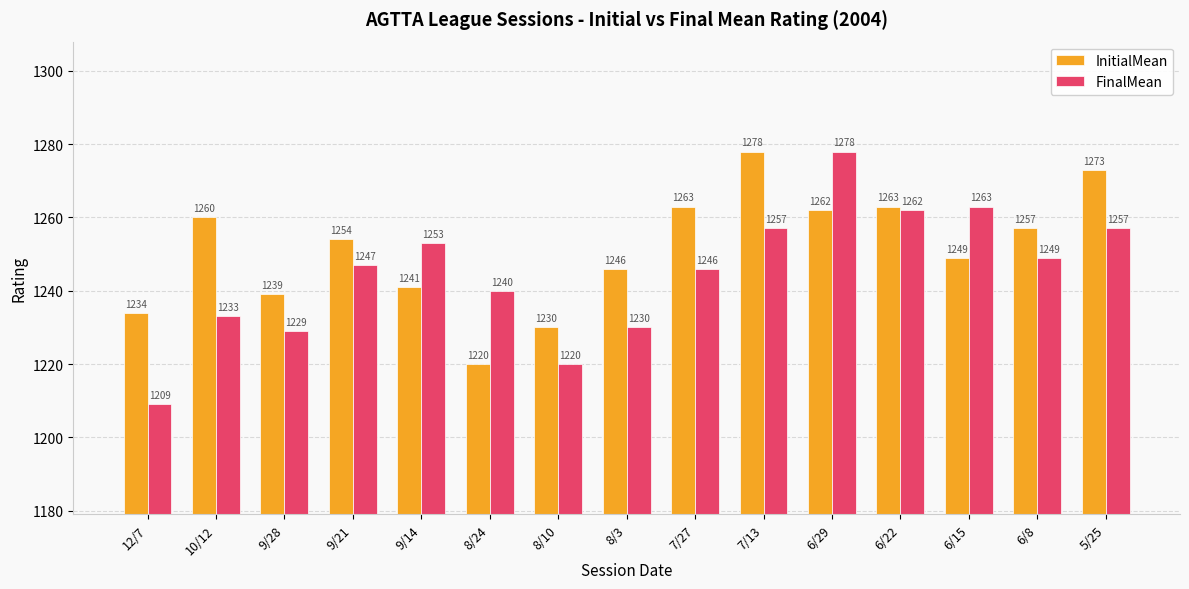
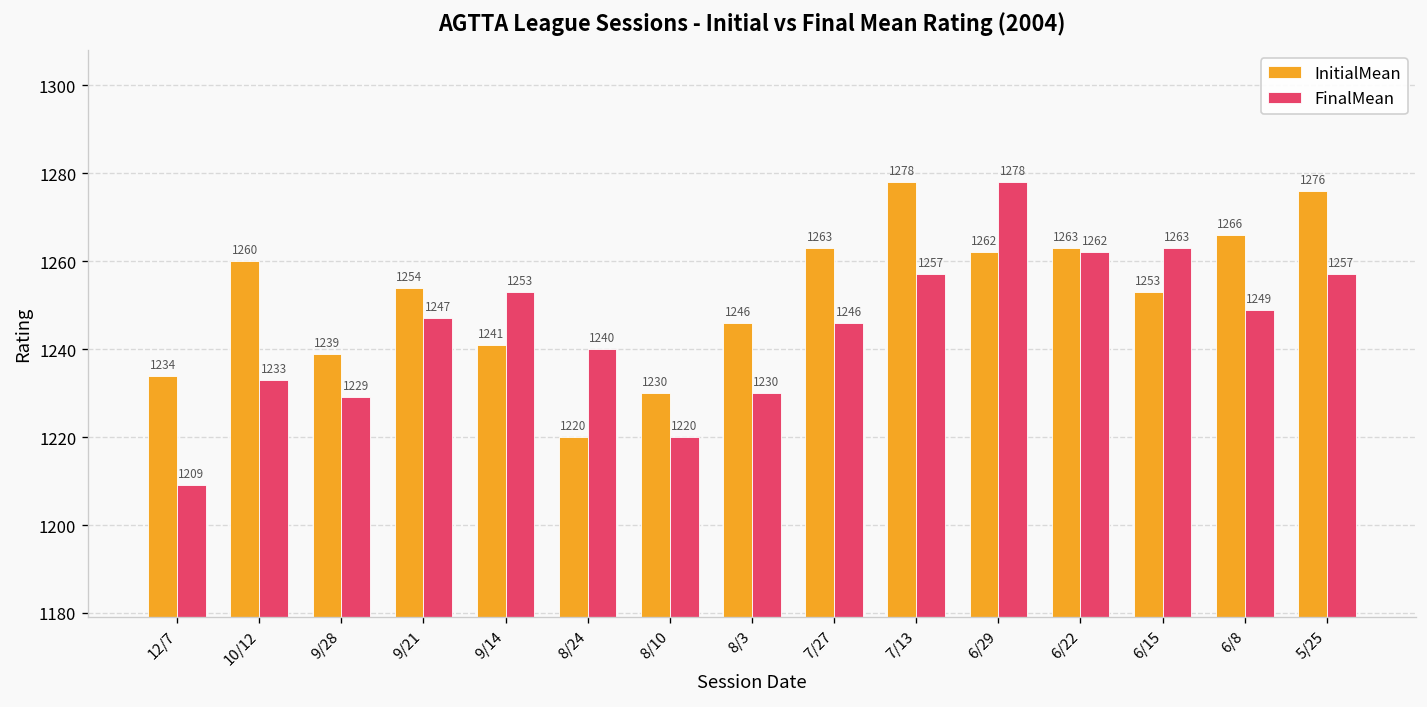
InitialMean, 6/15: 1249 -> 1253
InitialMean, 6/8: 1257 -> 1266
InitialMean, 5/25: 1273 -> 1276
